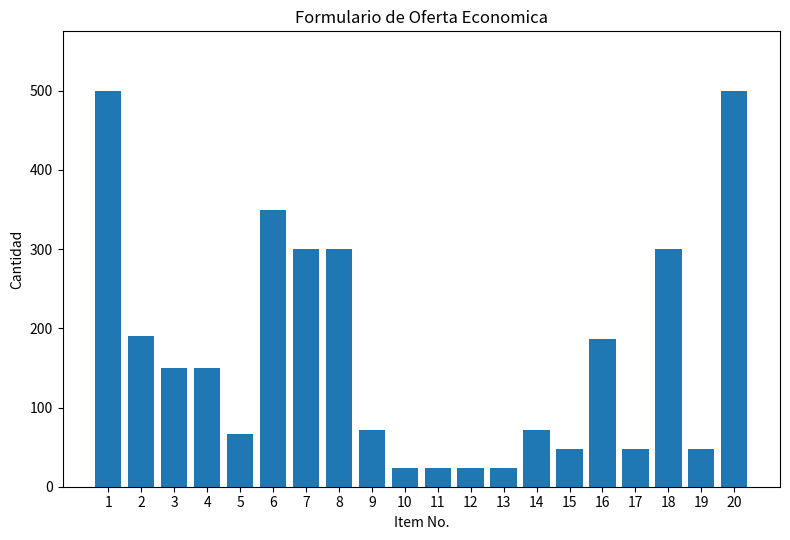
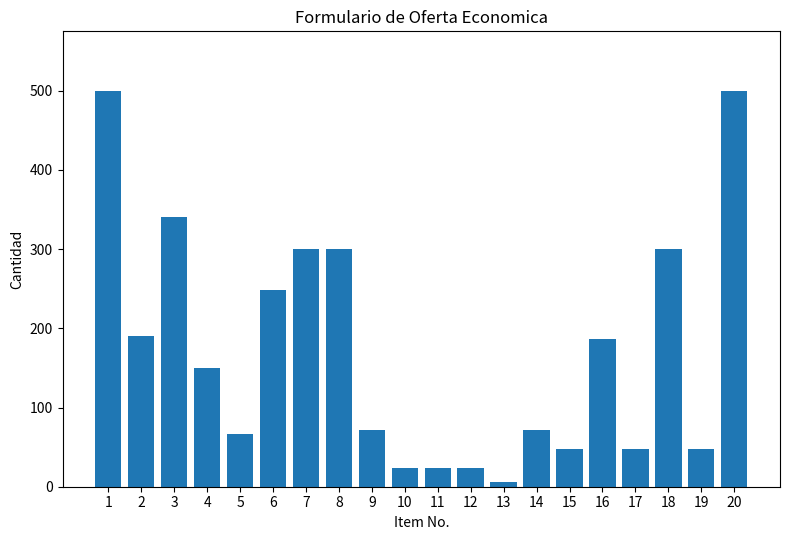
3: 150 -> 340
6: 350 -> 250
13: 20 -> 10
